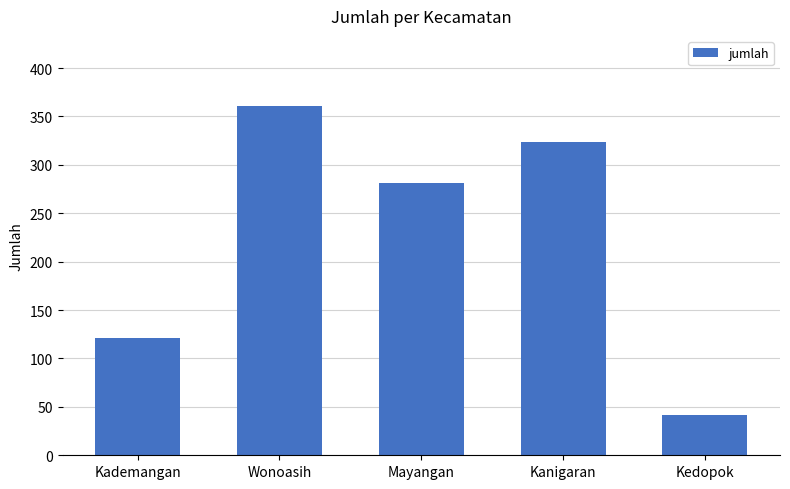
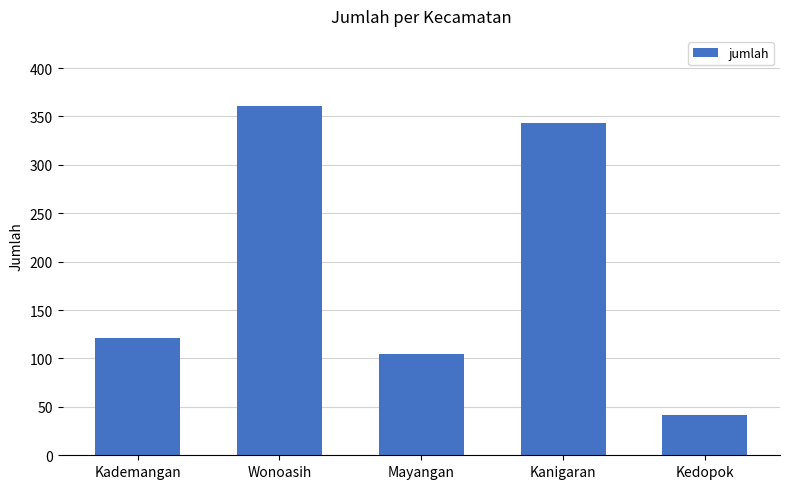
Mayangan: 280 -> 110
Kanigaran: 320 -> 340
